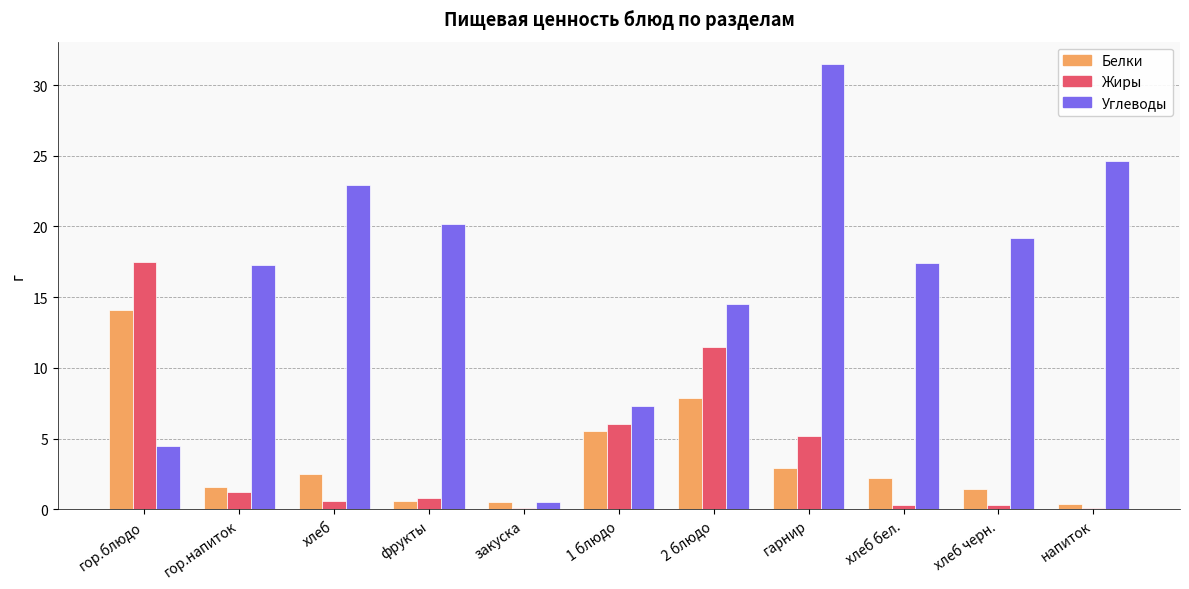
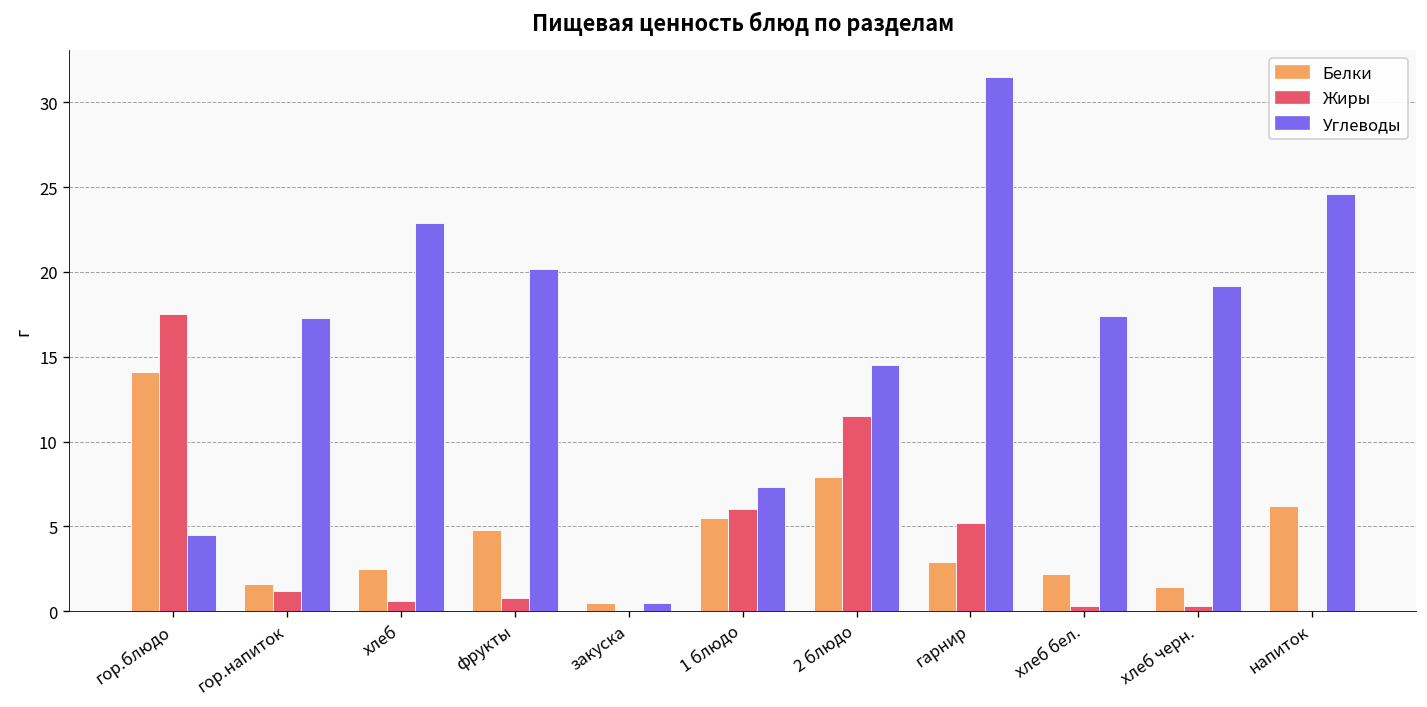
Белки, фрукты: 0.6 -> 4.8
Белки, напиток: 0.4 -> 6.2
